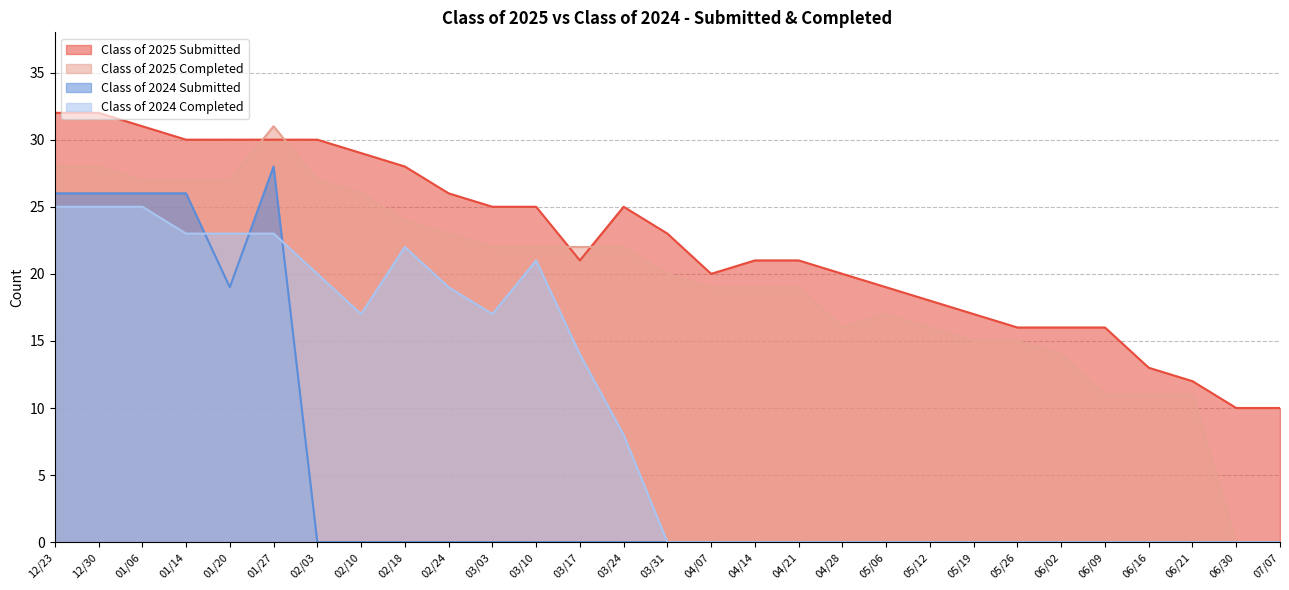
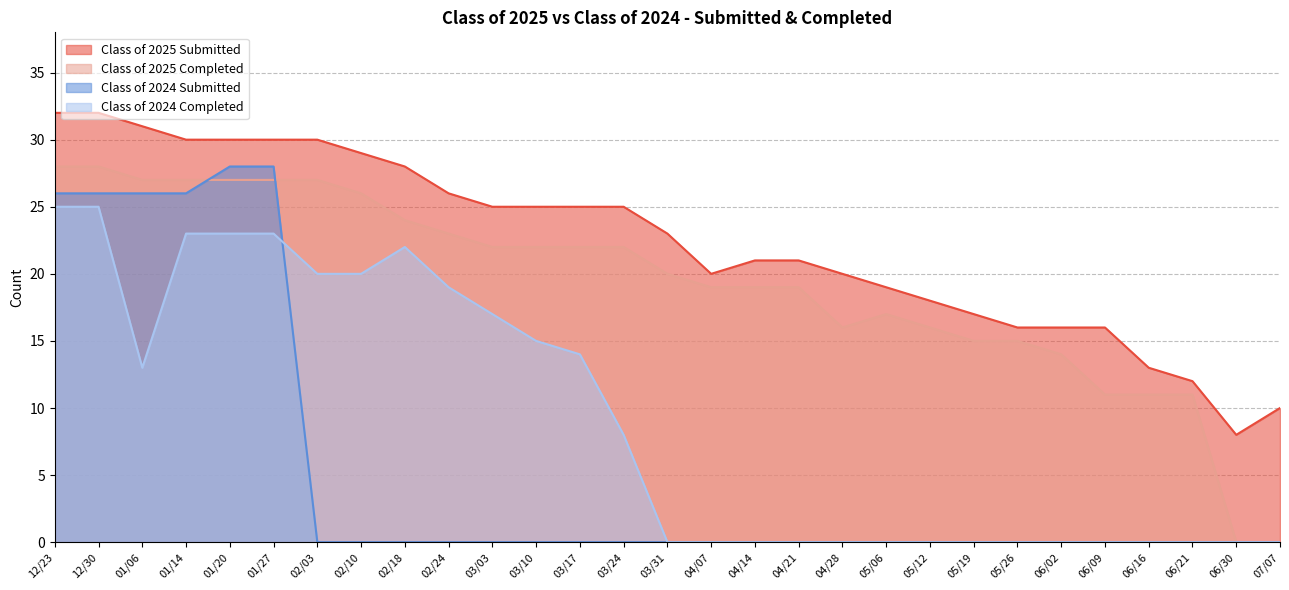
Class of 2024 Completed, 01/06: 25 -> 13
Class of 2024 Submitted, 01/20: 19 -> 28
Class of 2025 Completed, 01/27: 31 -> 27
Class of 2024 Completed, 02/10: 17 -> 20
Class of 2024 Completed, 03/10: 21 -> 15
Class of 2025 Submitted, 03/17: 21 -> 25
Class of 2025 Submitted, 06/30: 10 -> 8
